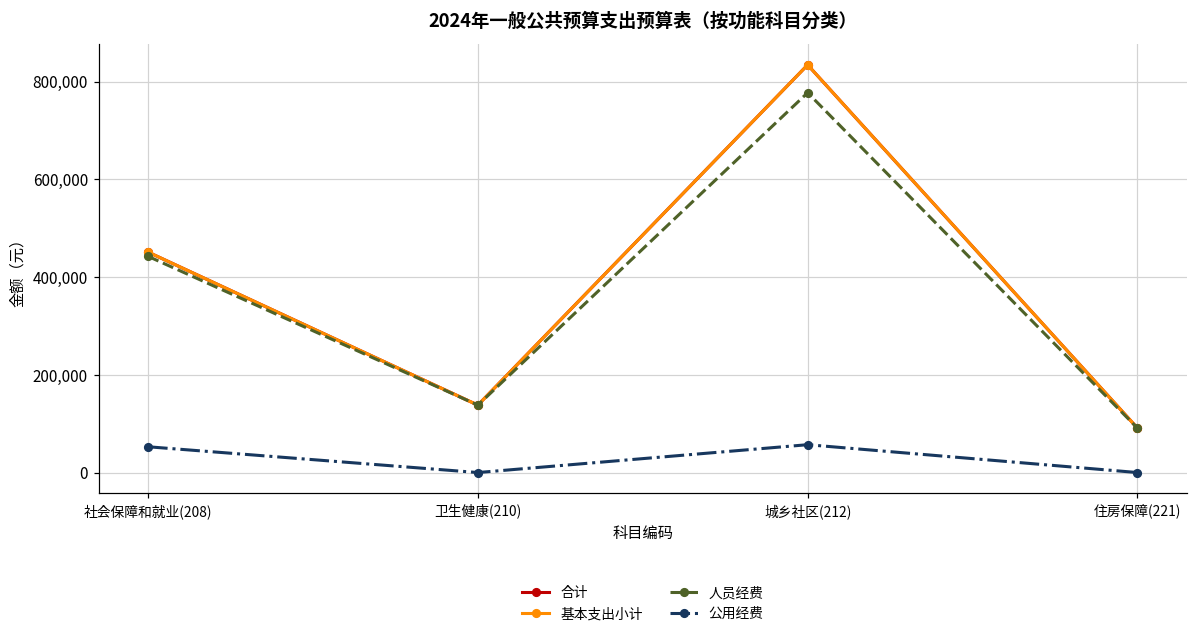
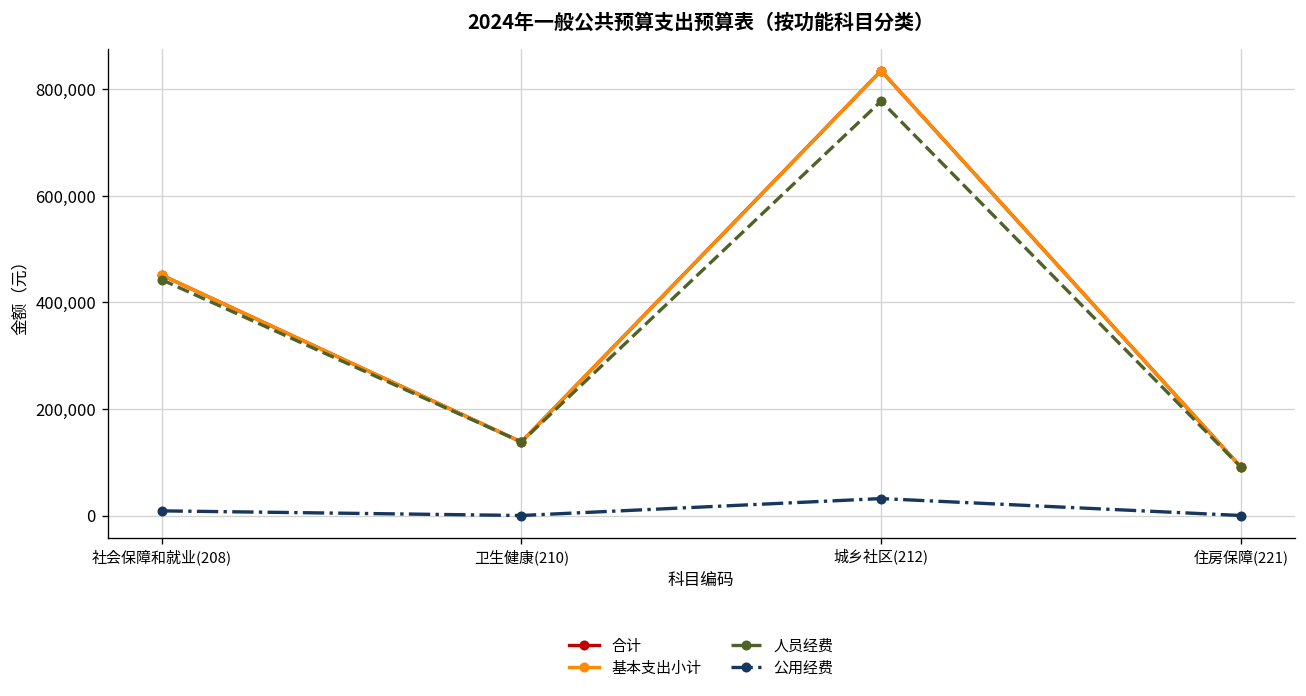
公用经费, 社会保障和就业(208): 50,000 -> 10,000
公用经费, 城乡社区(212): 60,000 -> 30,000
